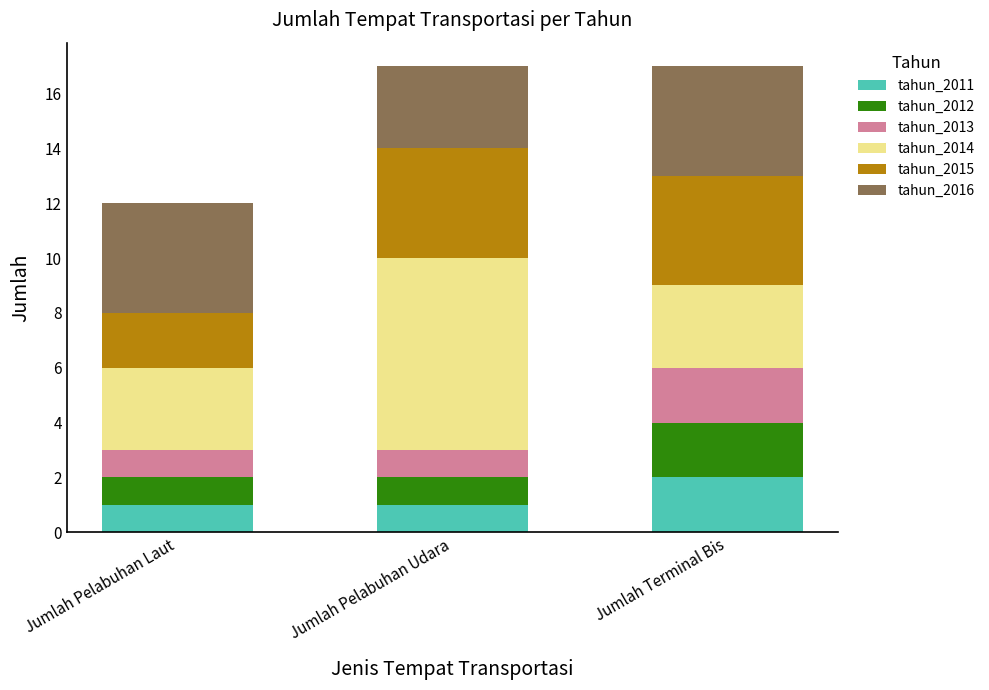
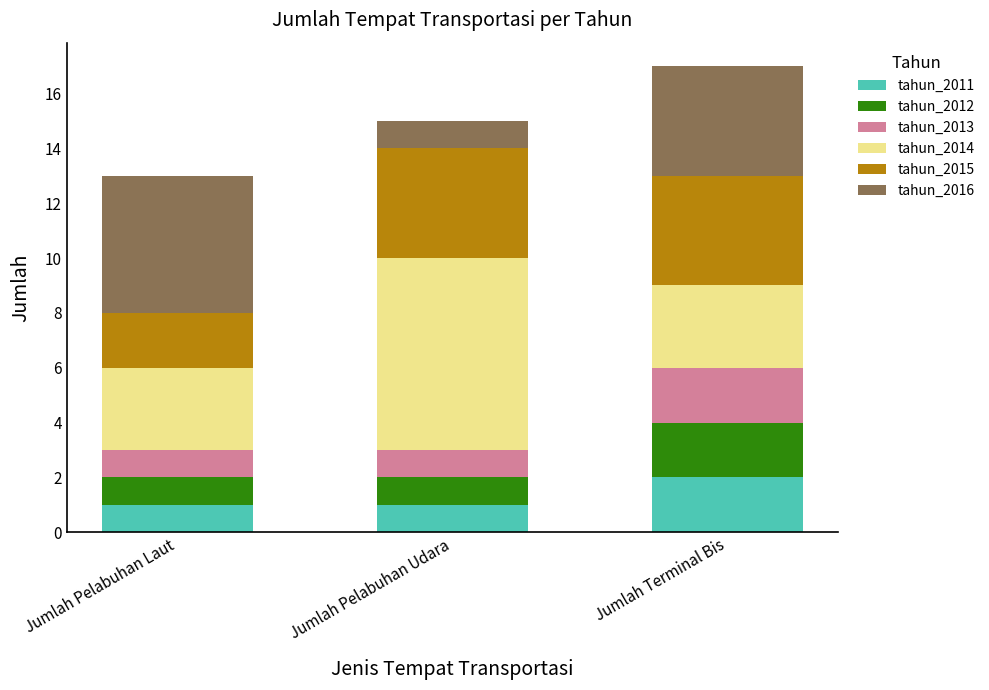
tahun_2016, Jumlah Pelabuhan Laut: 4 -> 5
tahun_2016, Jumlah Pelabuhan Udara: 3 -> 1
